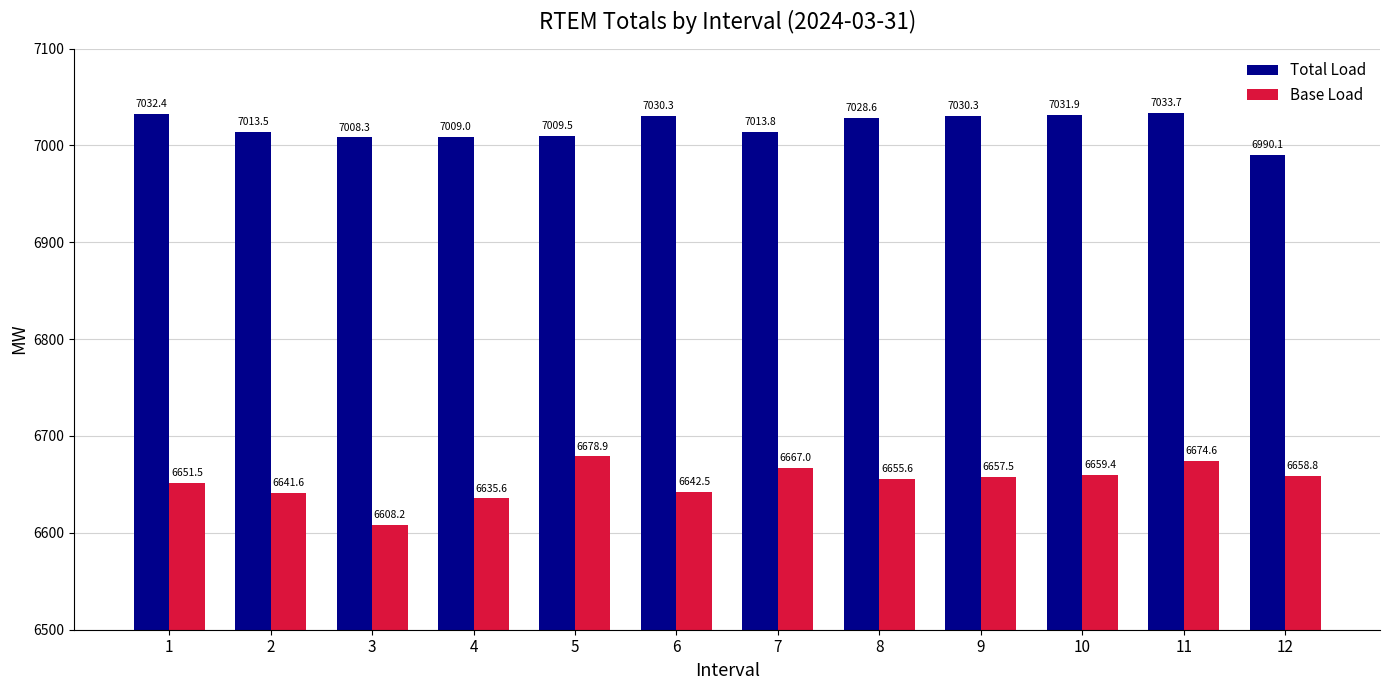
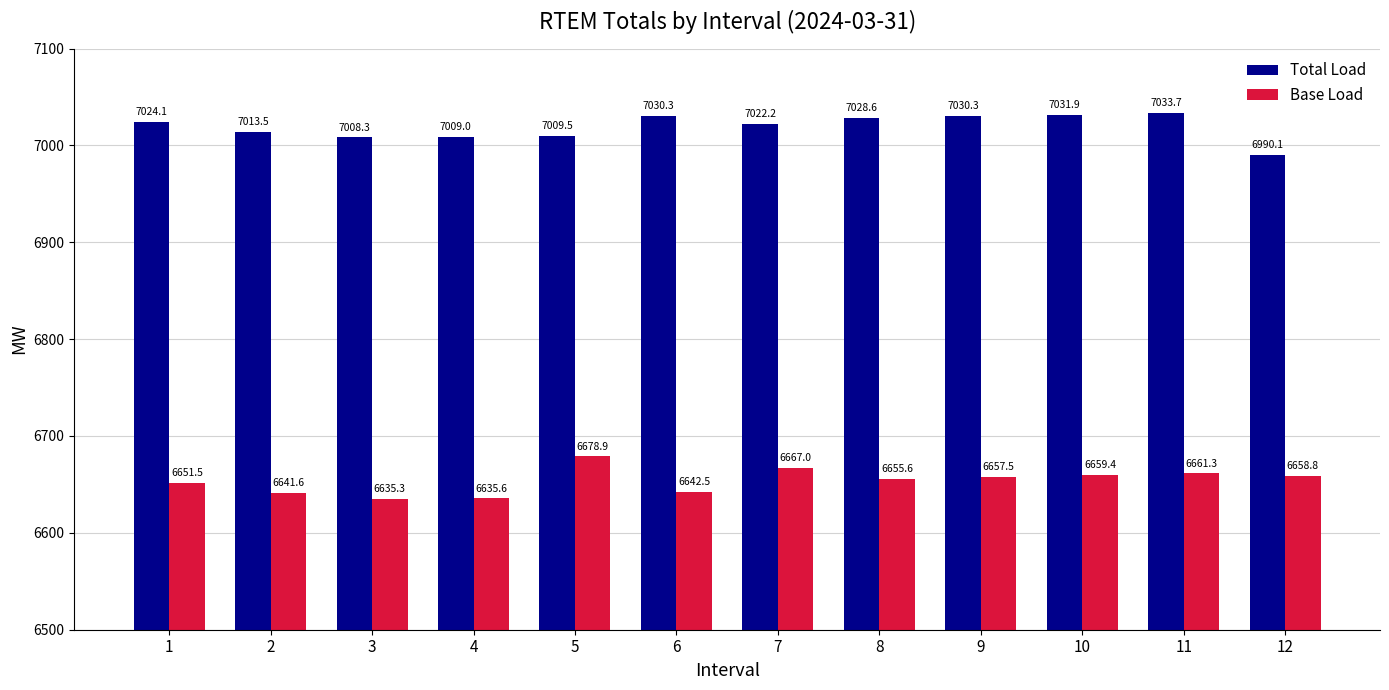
Total Load, 1: 7032.4 -> 7024.1
Base Load, 3: 6608.2 -> 6635.3
Total Load, 7: 7013.8 -> 7022.2
Base Load, 11: 6674.6 -> 6661.3
